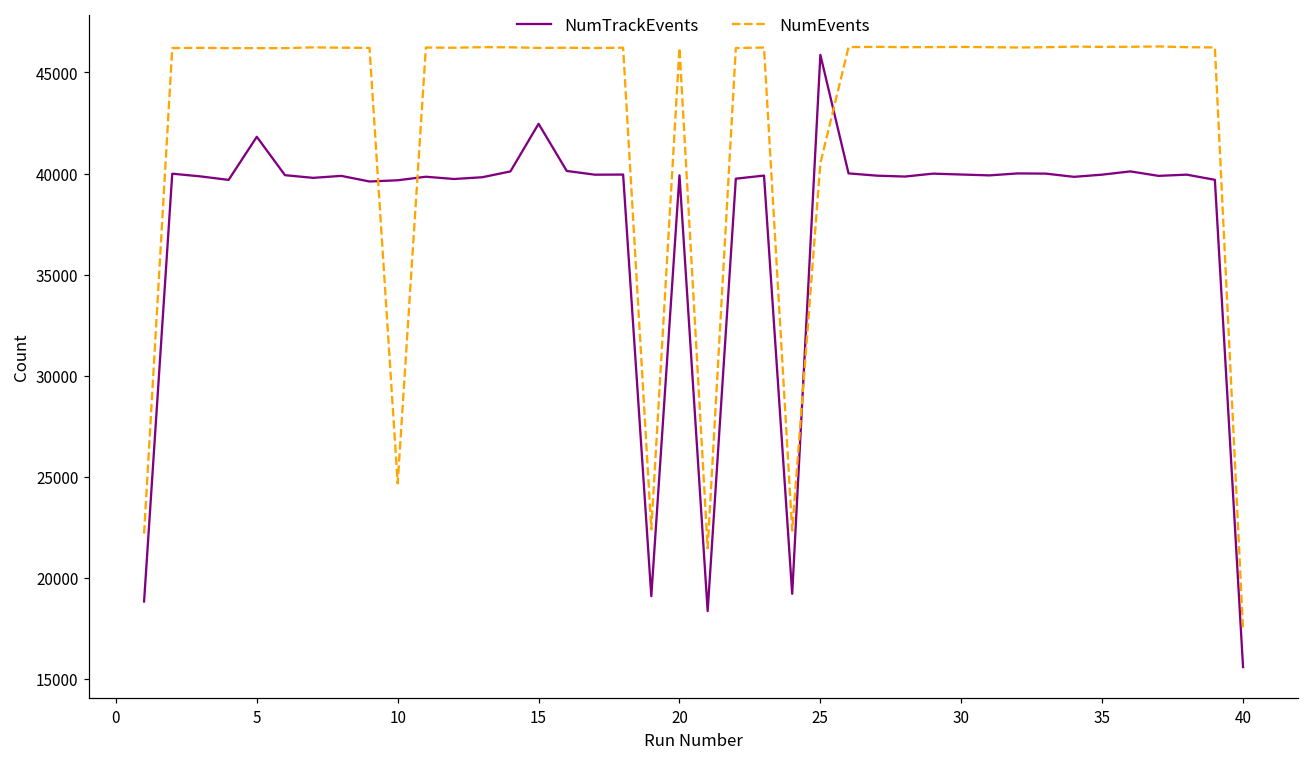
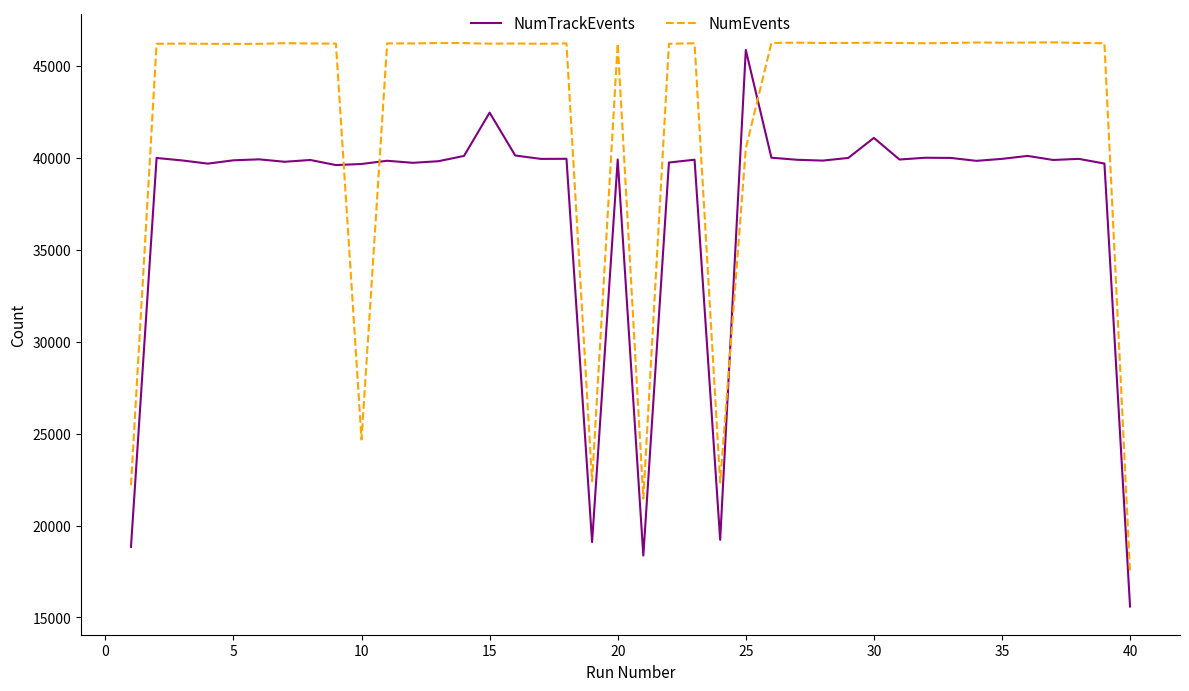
NumTrackEvents, 5: 41800 -> 39900
NumTrackEvents, 30: 40000 -> 41100
